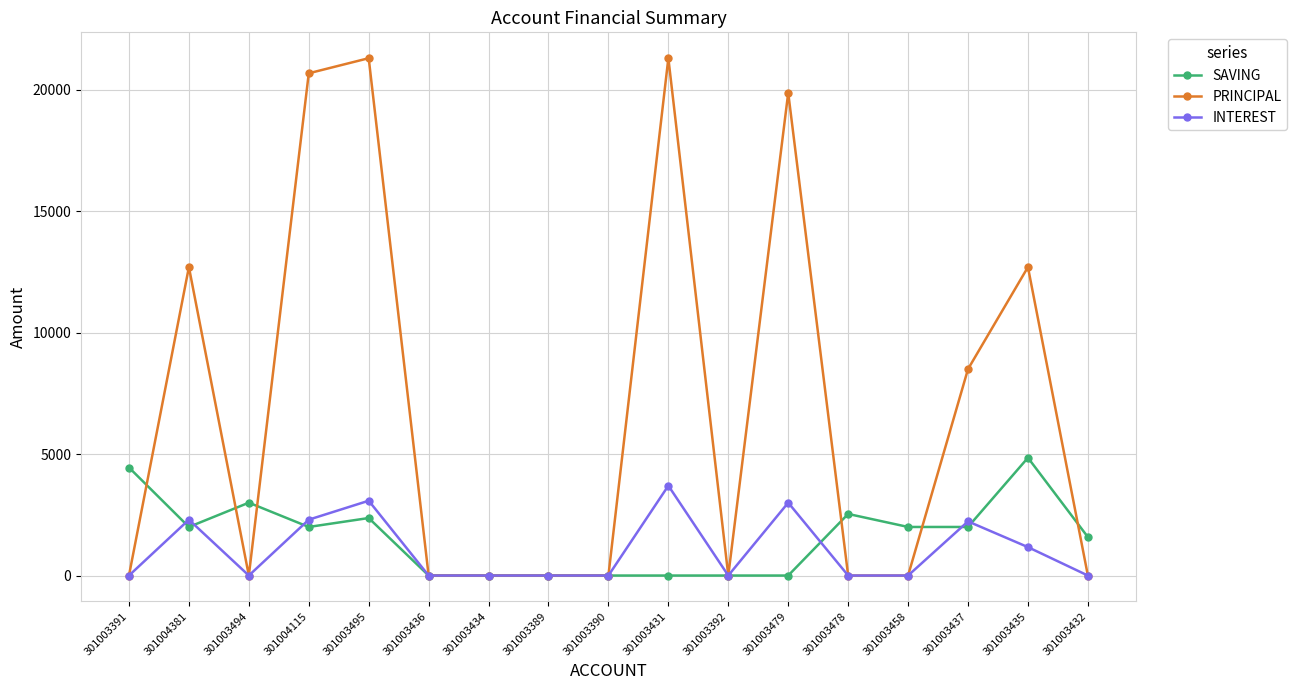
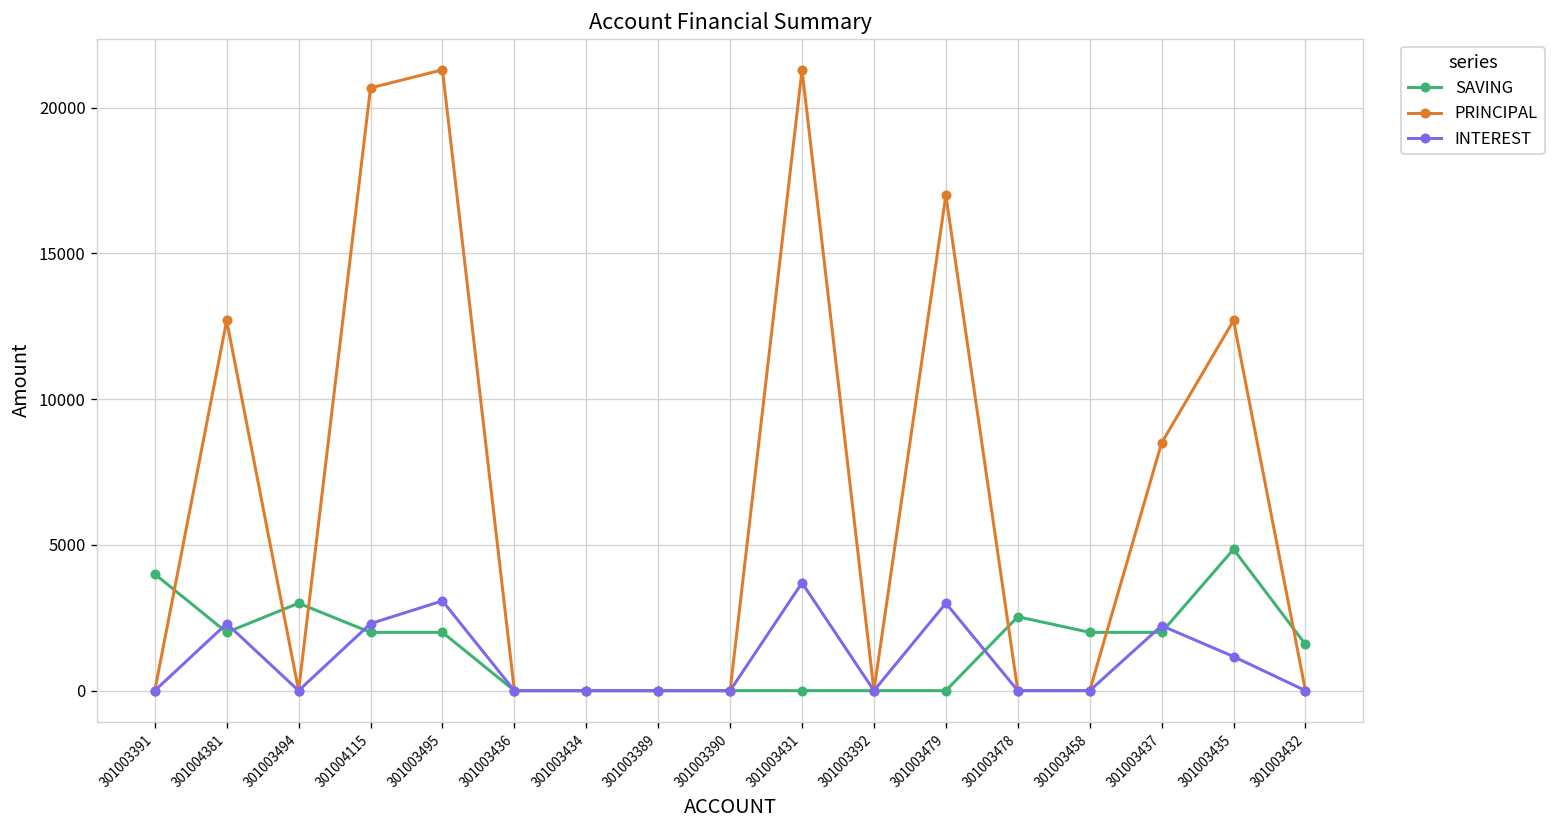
SAVING, 301003391: 4400 -> 4000
SAVING, 301003495: 2400 -> 2000
PRINCIPAL, 301003479: 19900 -> 17000
